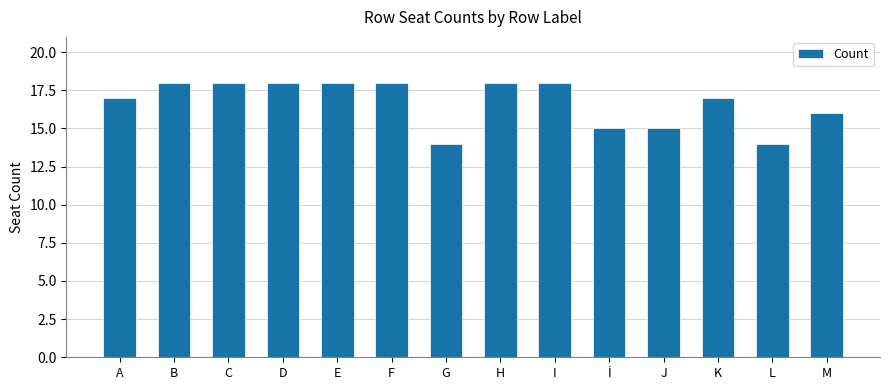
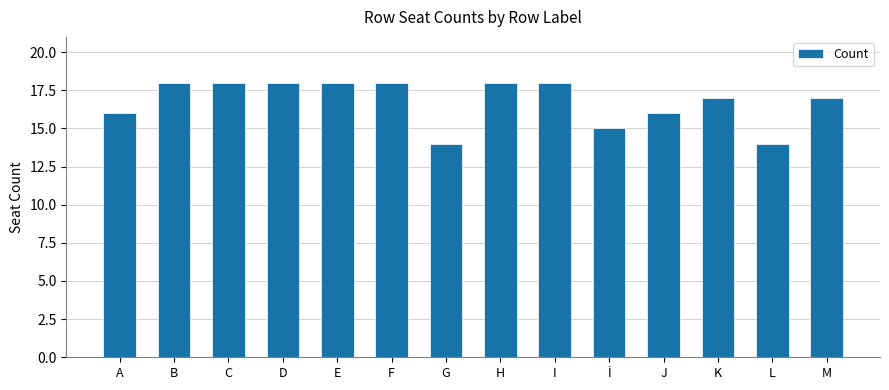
A: 17 -> 16
J: 15 -> 16
M: 16 -> 17
